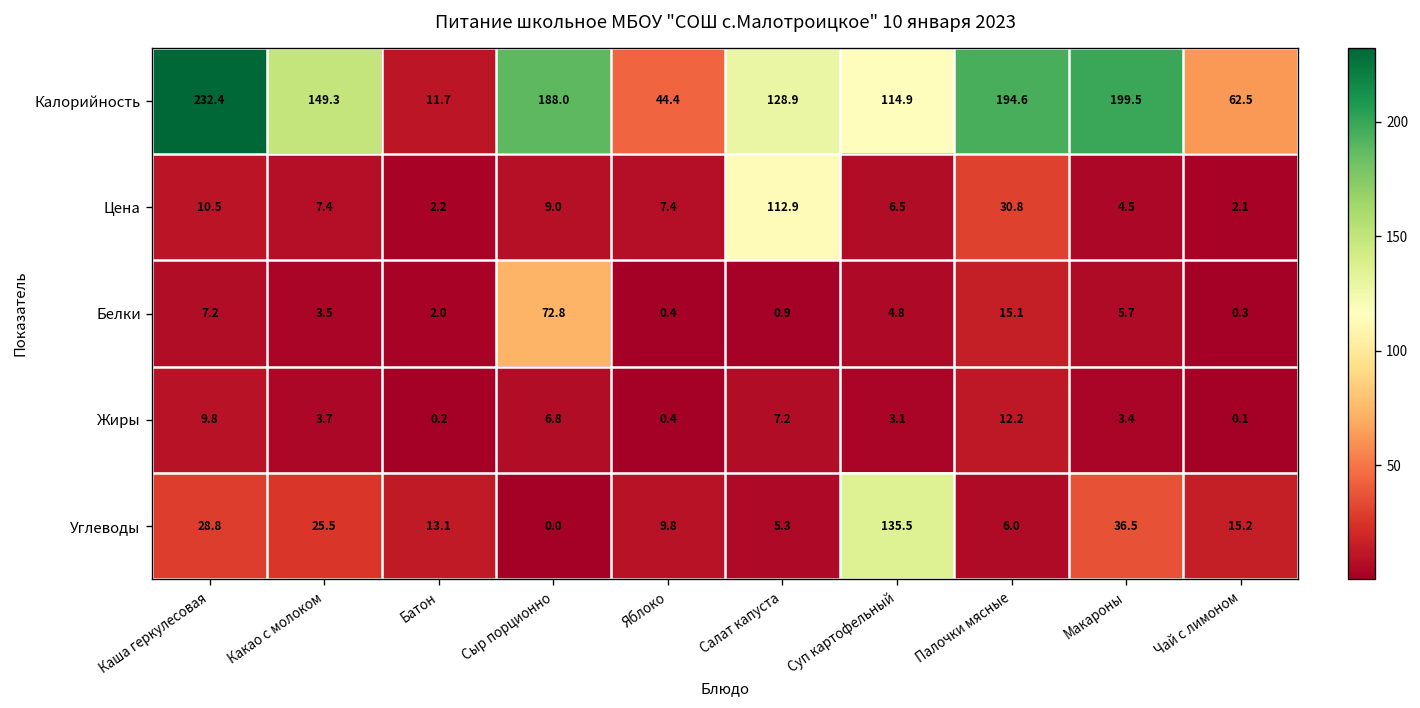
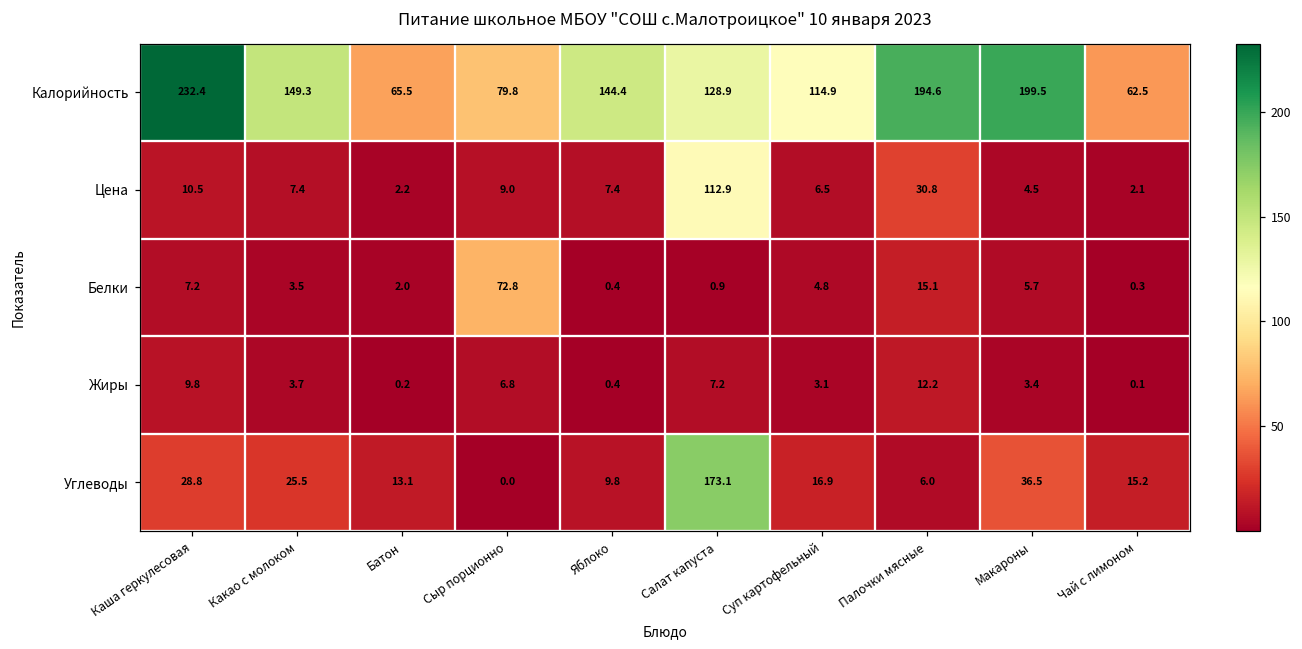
Калорийность, Батон: 11.7 -> 65.5
Калорийность, Сыр порционно: 188.0 -> 79.8
Калорийность, Яблоко: 44.4 -> 144.4
Углеводы, Салат капуста: 5.3 -> 173.1
Углеводы, Суп картофельный: 135.5 -> 16.9
